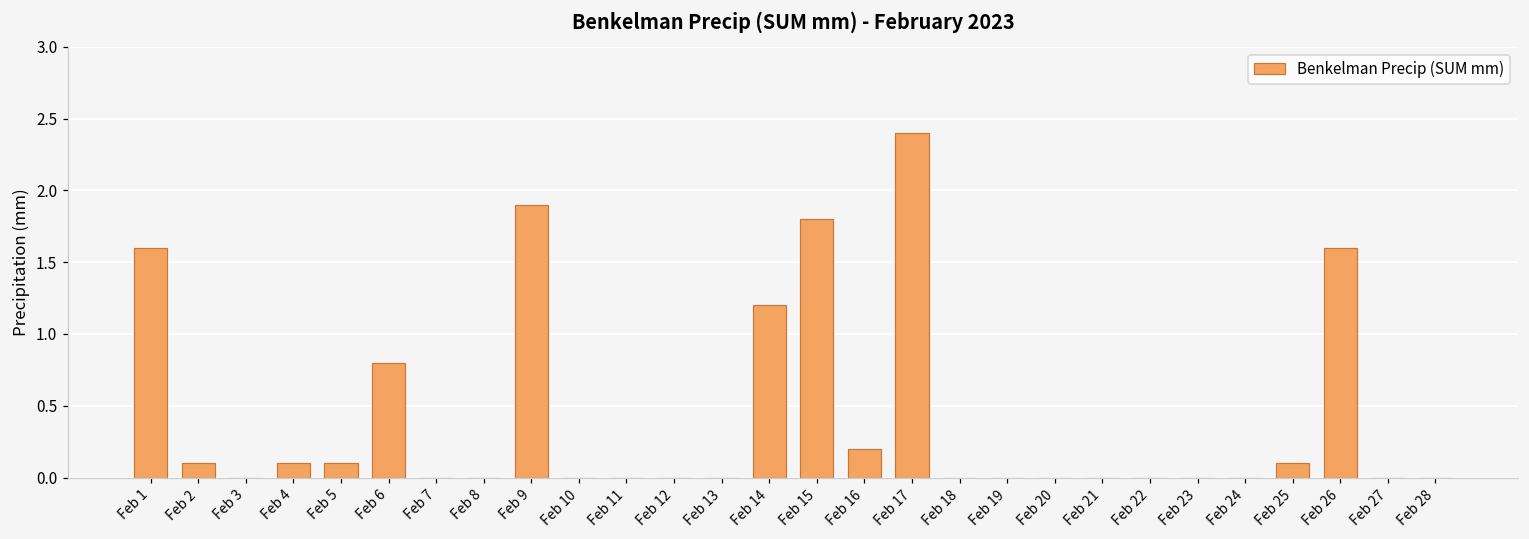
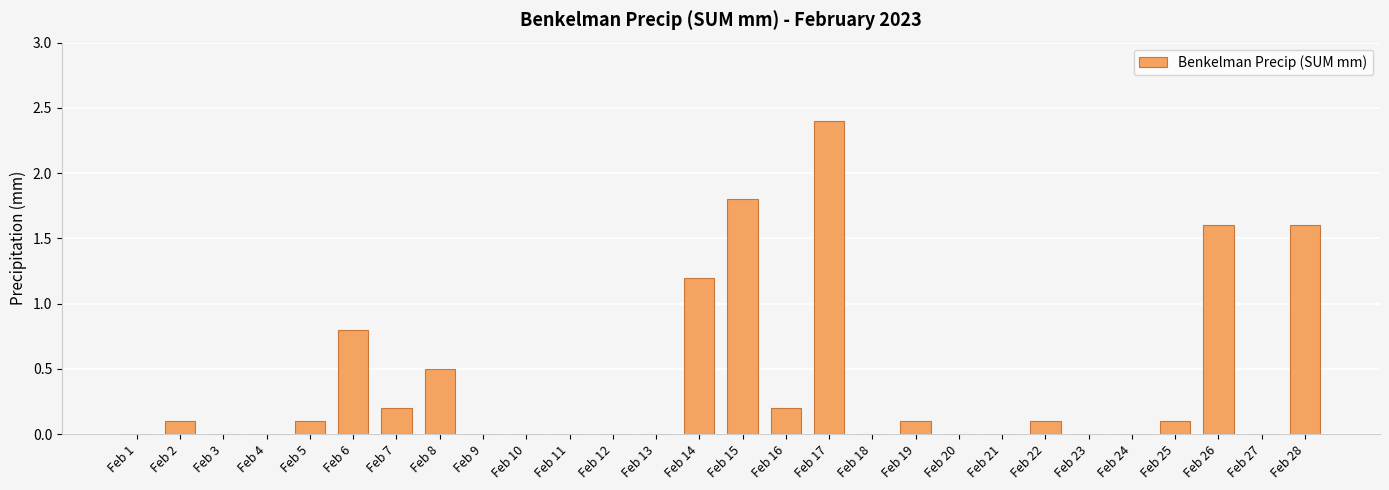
Feb 1: 1.6 -> 0.0
Feb 4: 0.1 -> 0.0
Feb 7: 0.0 -> 0.2
Feb 8: 0.0 -> 0.5
Feb 9: 1.9 -> 0.0
Feb 19: 0.0 -> 0.1
Feb 22: 0.0 -> 0.1
Feb 28: 0.0 -> 1.6
